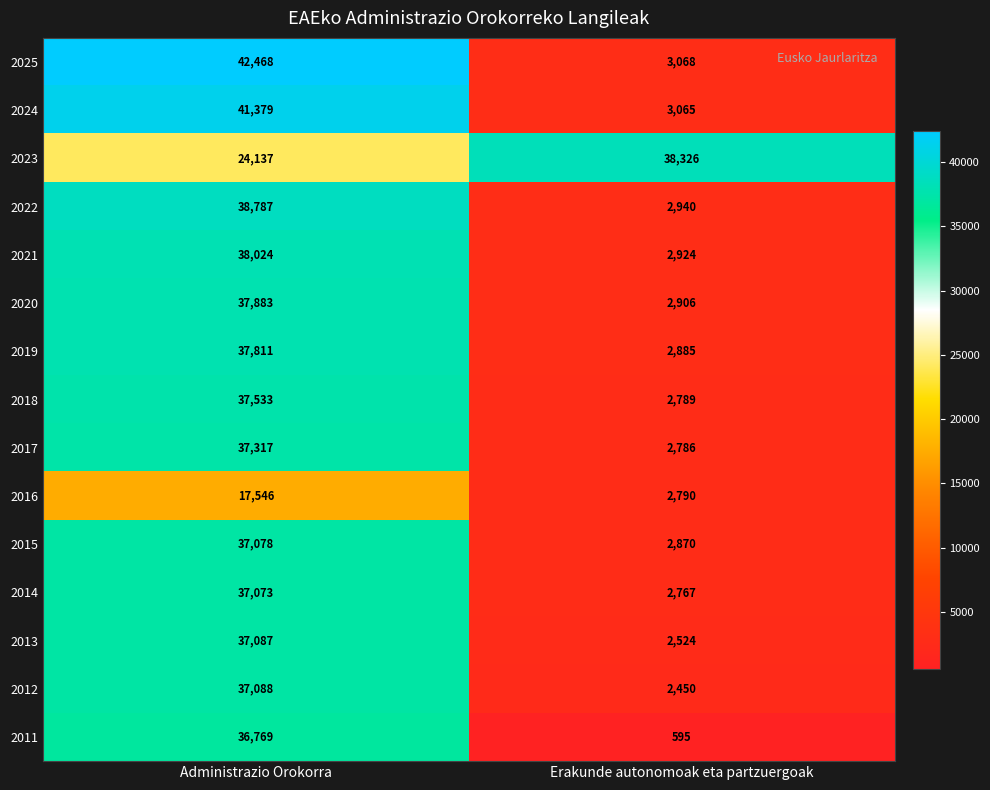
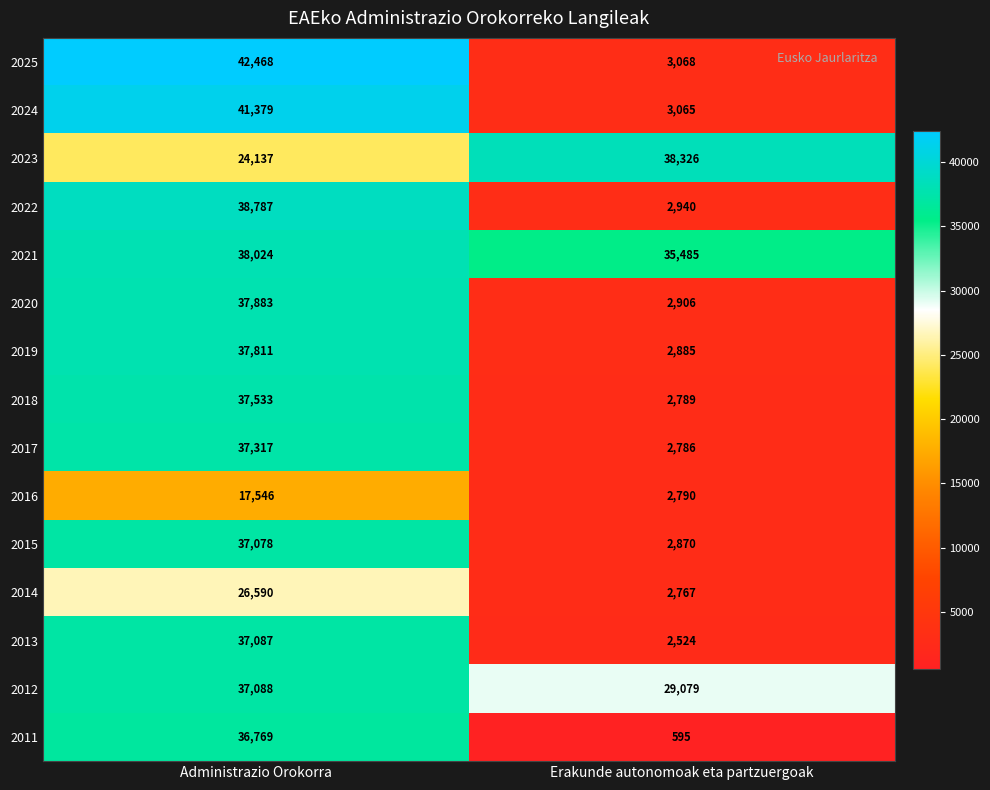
2021, Erakunde autonomoak eta partzuergoak: 2,924 -> 35,485
2014, Administrazio Orokorra: 37,073 -> 26,590
2012, Erakunde autonomoak eta partzuergoak: 2,450 -> 29,079
